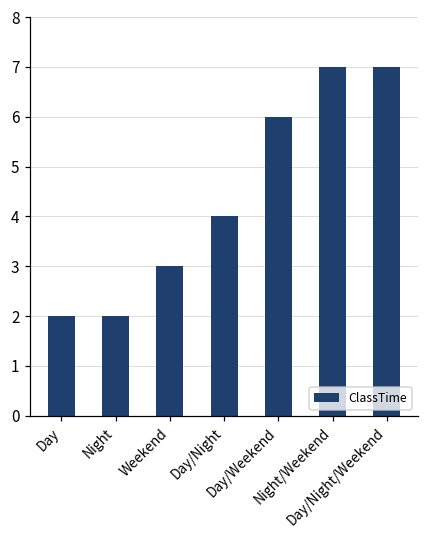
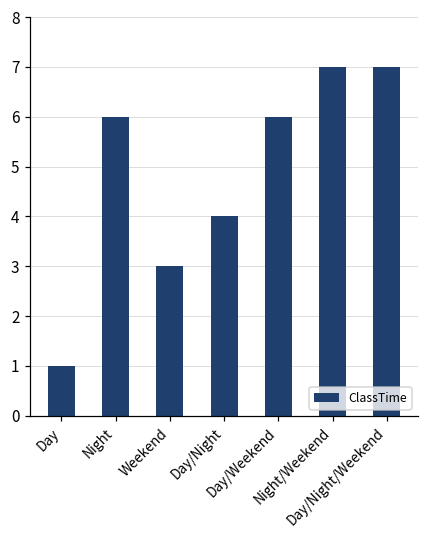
Day: 2 -> 1
Night: 2 -> 6
